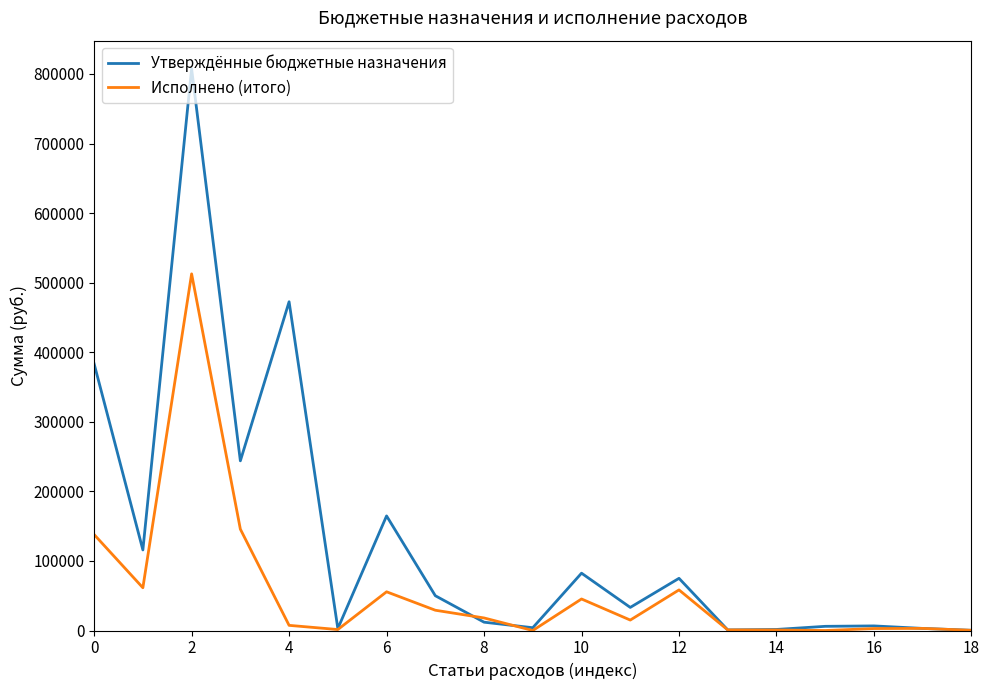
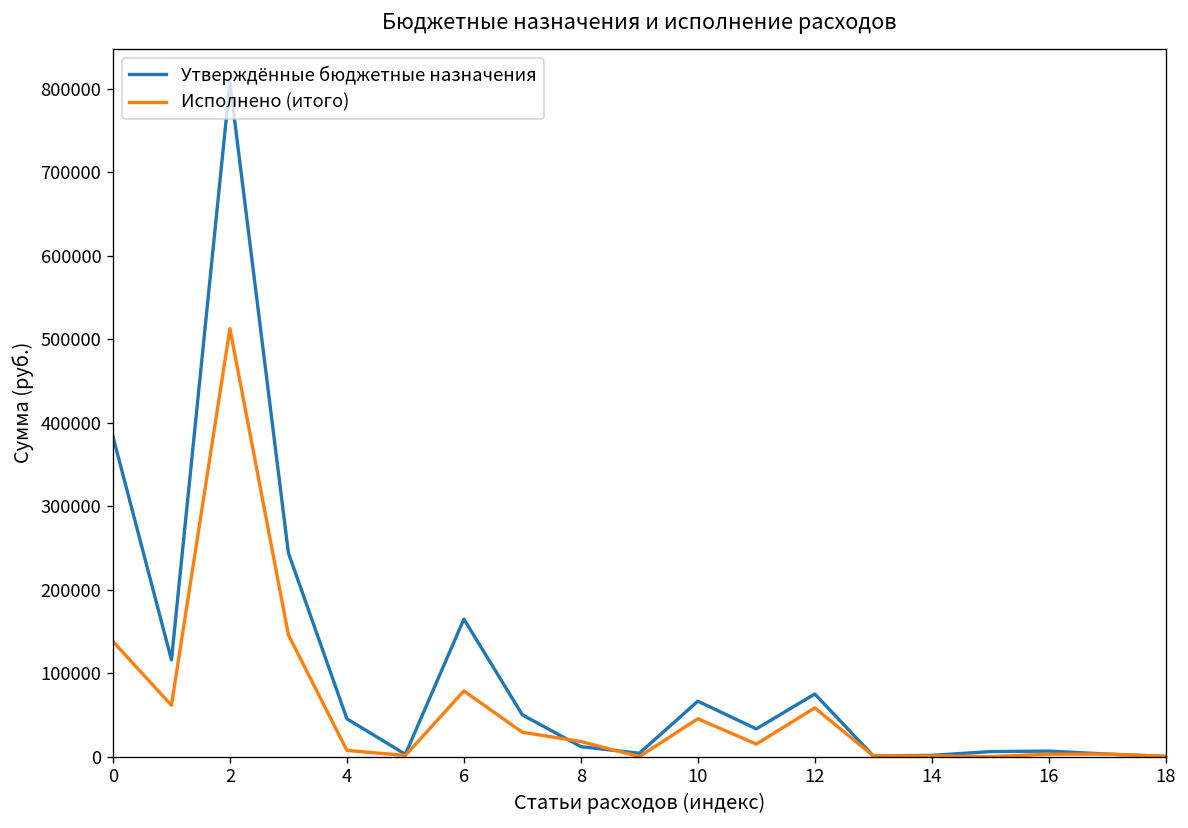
Утверждённые бюджетные назначения, 4: 470000 -> 50000
Исполнено (итого), 6: 60000 -> 80000
Утверждённые бюджетные назначения, 10: 80000 -> 70000
